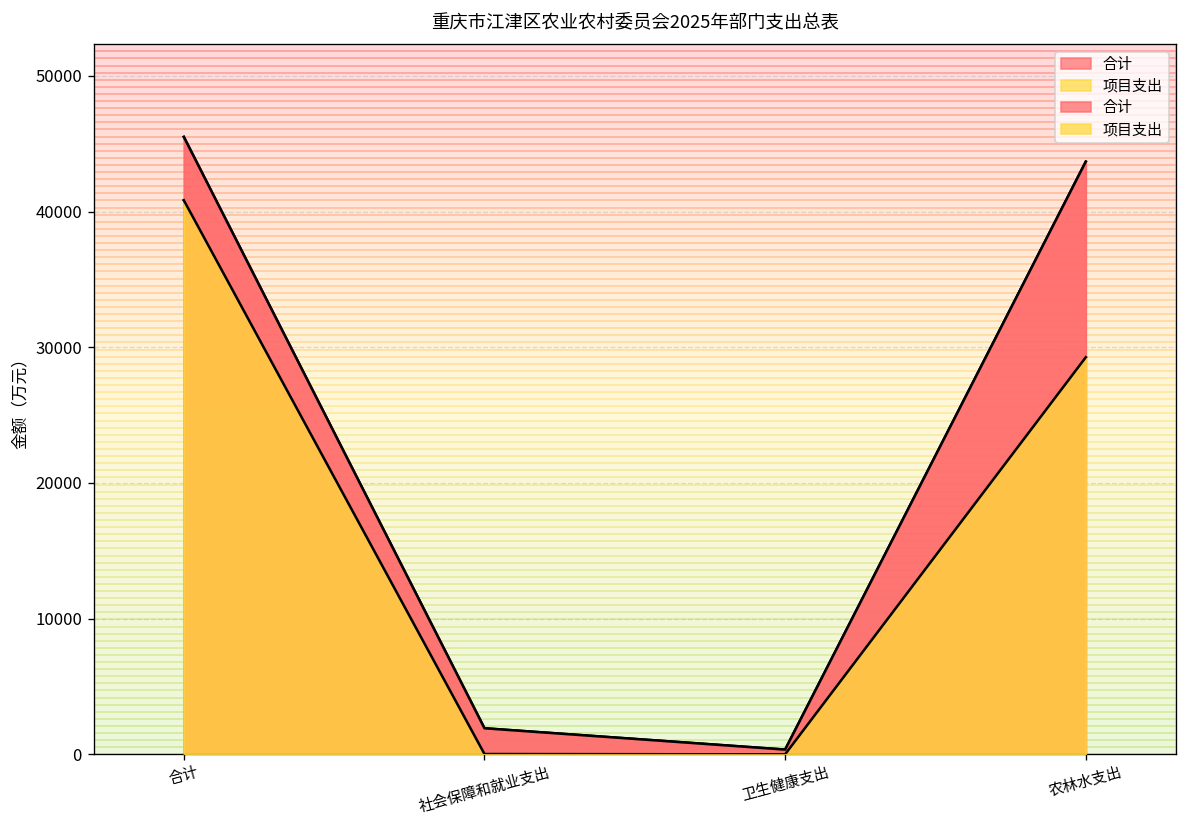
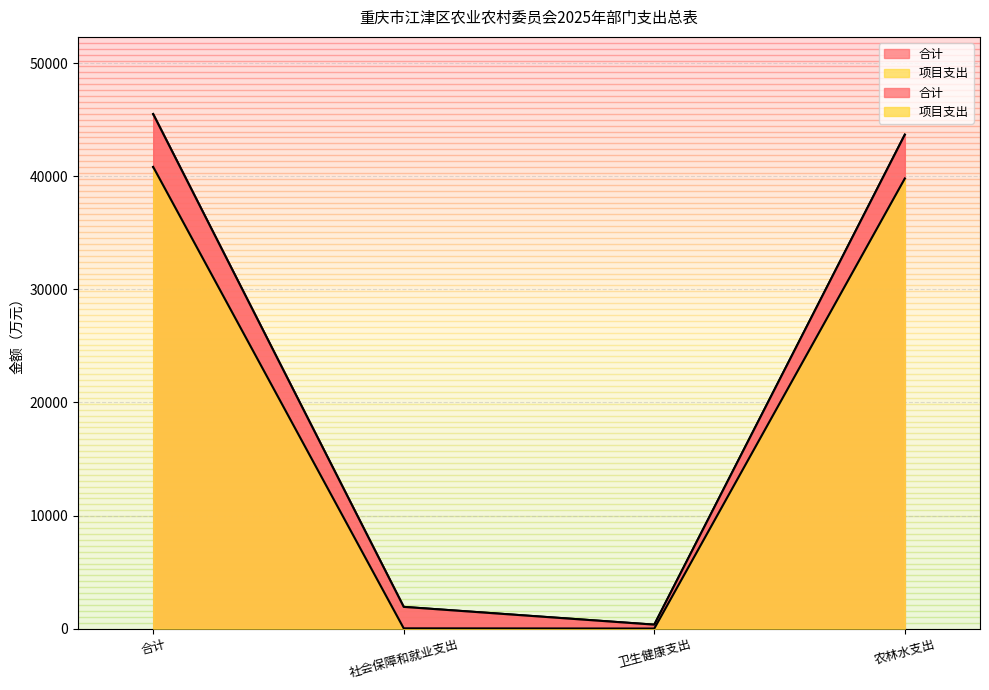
项目支出, 农林水支出: 29300 -> 39800
